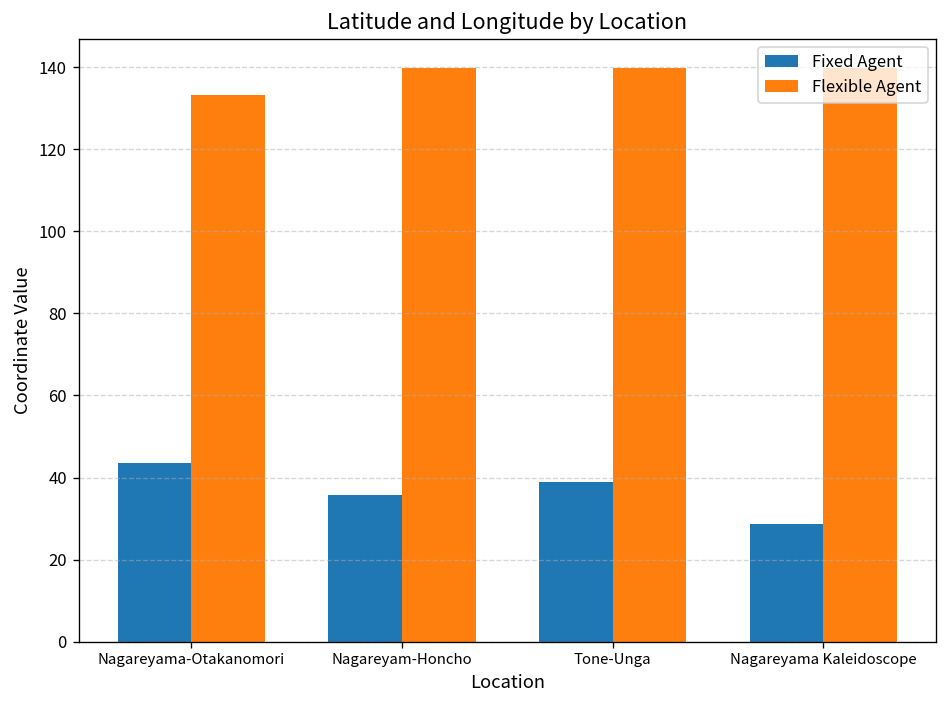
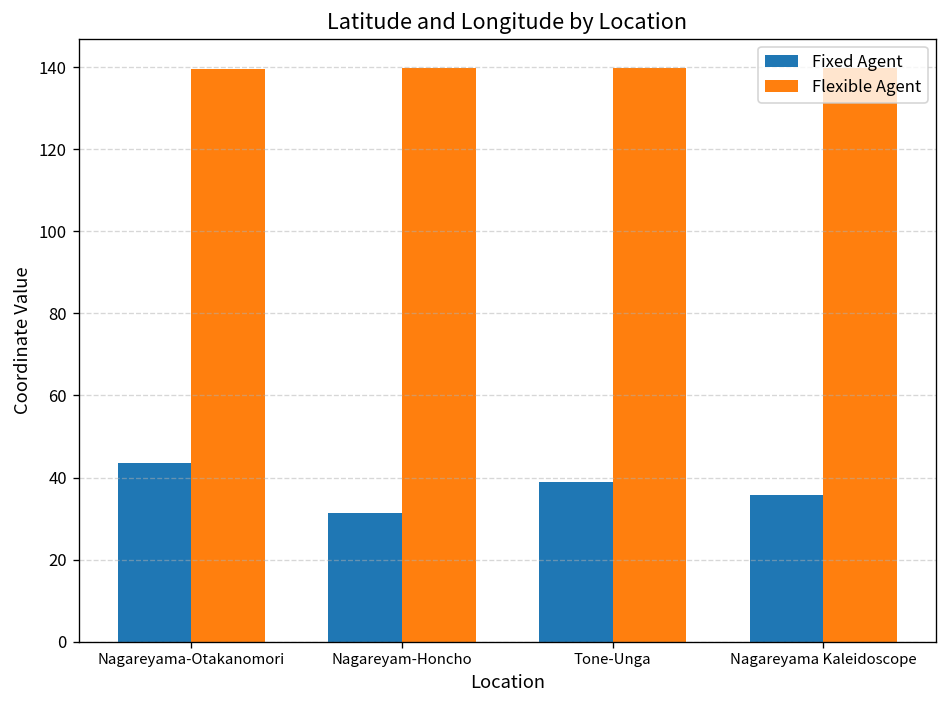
Flexible Agent, Nagareyama-Otakanomori: 133 -> 140
Fixed Agent, Nagareyam-Honcho: 36 -> 31
Fixed Agent, Nagareyama Kaleidoscope: 29 -> 36
